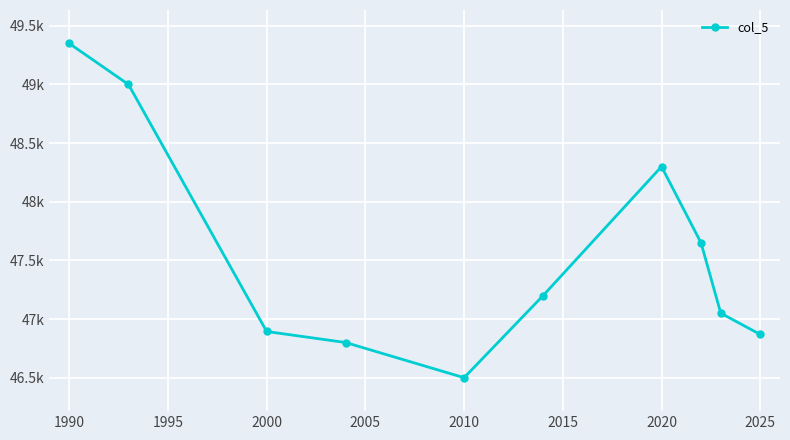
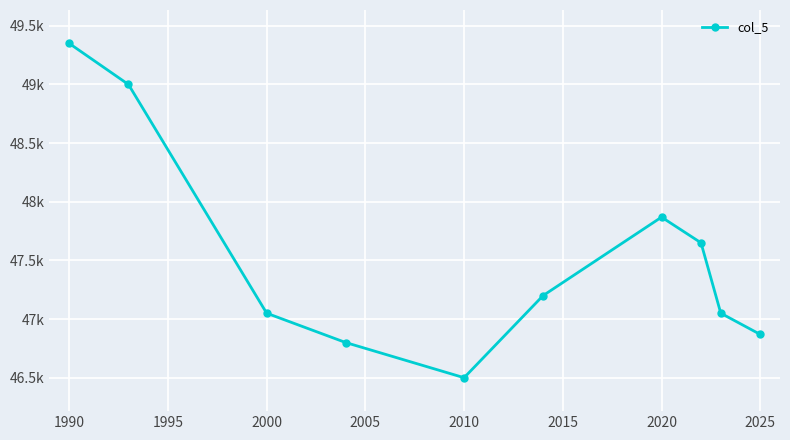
2000: 46890 -> 47050
2020: 48300 -> 47870
